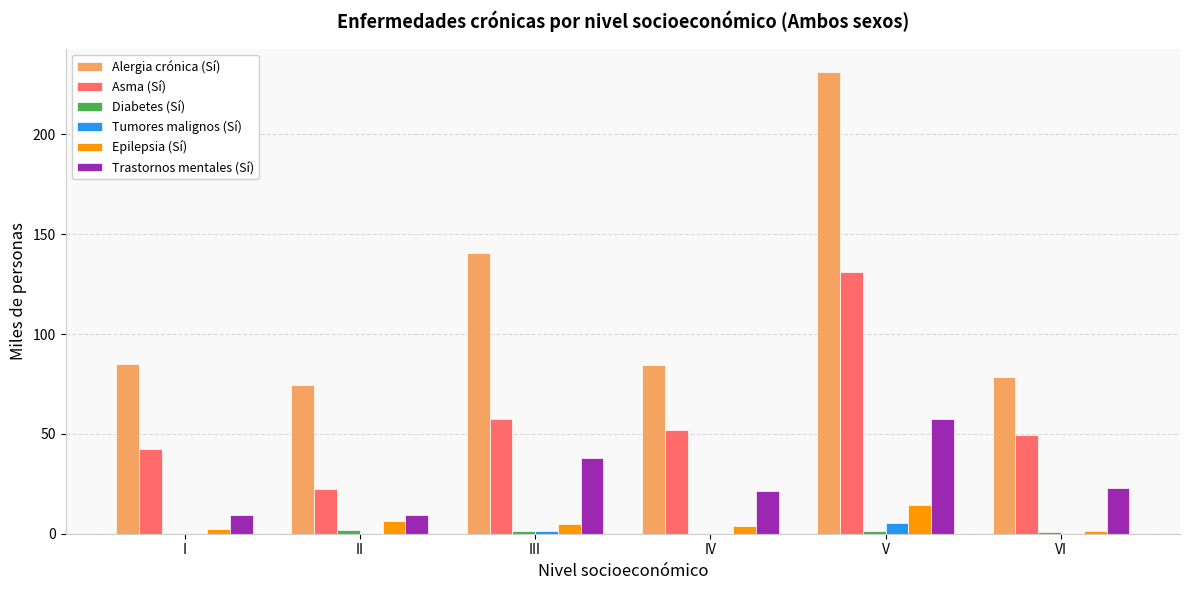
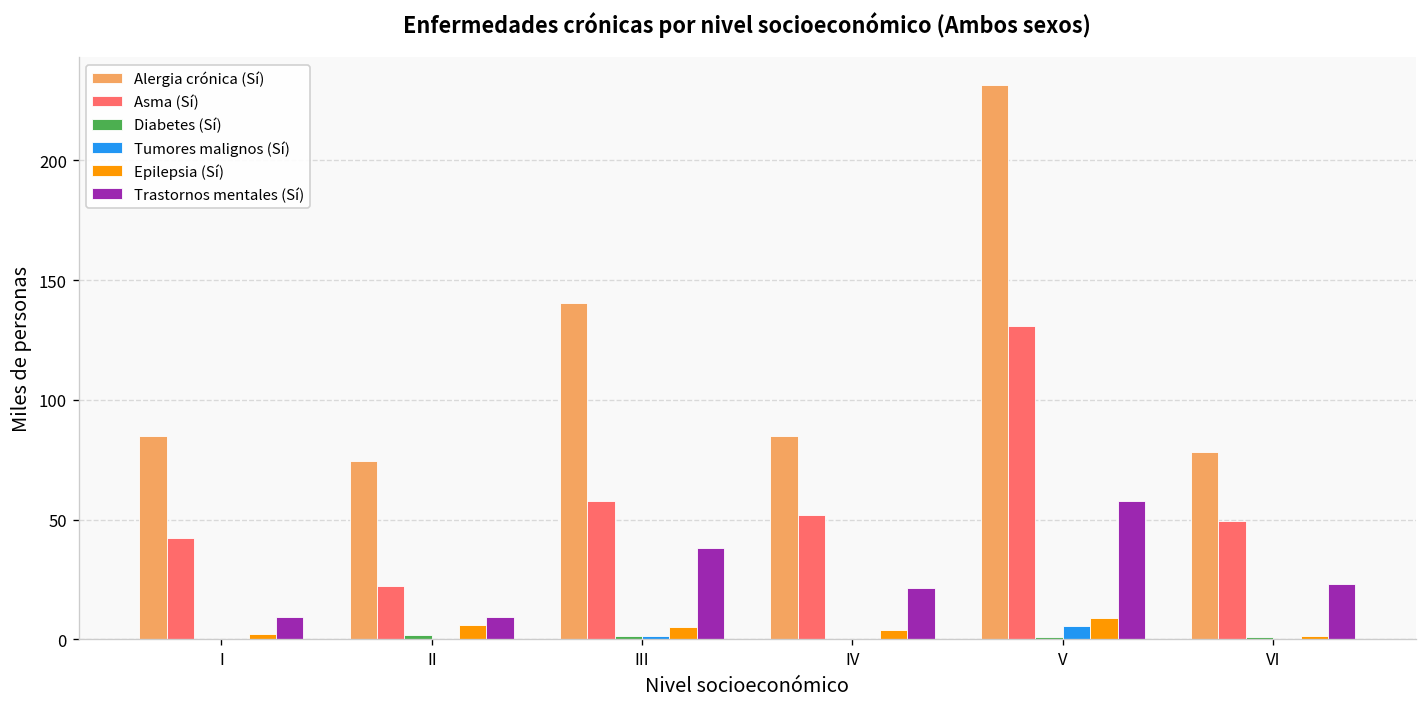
Epilepsia (Sí), V: 14 -> 9
